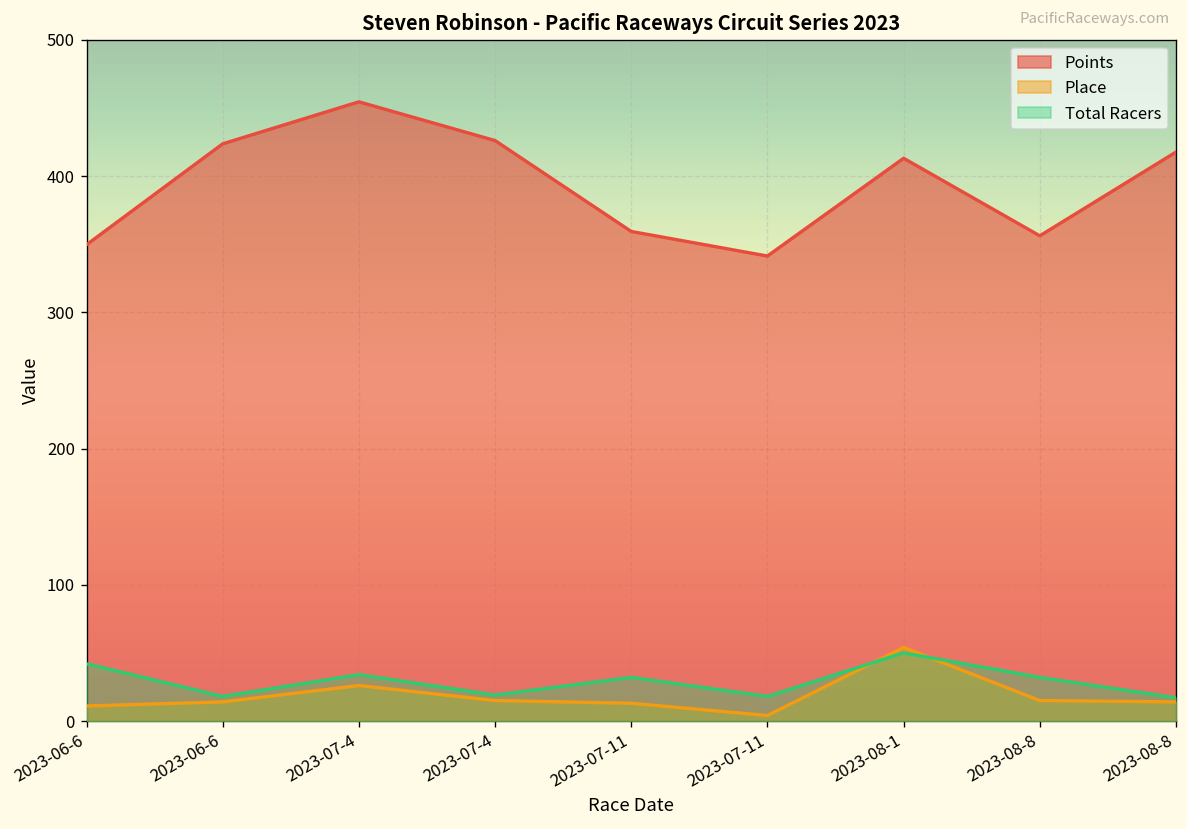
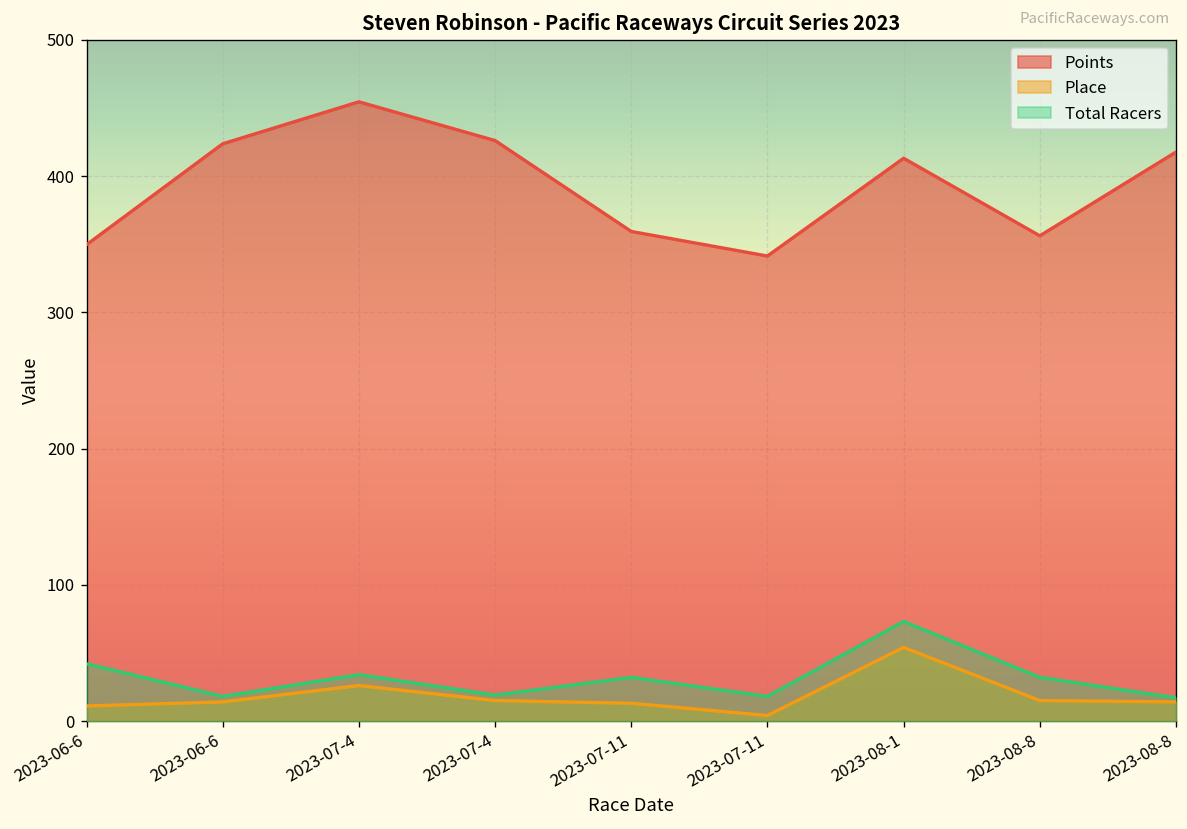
Total Racers, 2023-08-1: 50 -> 73
